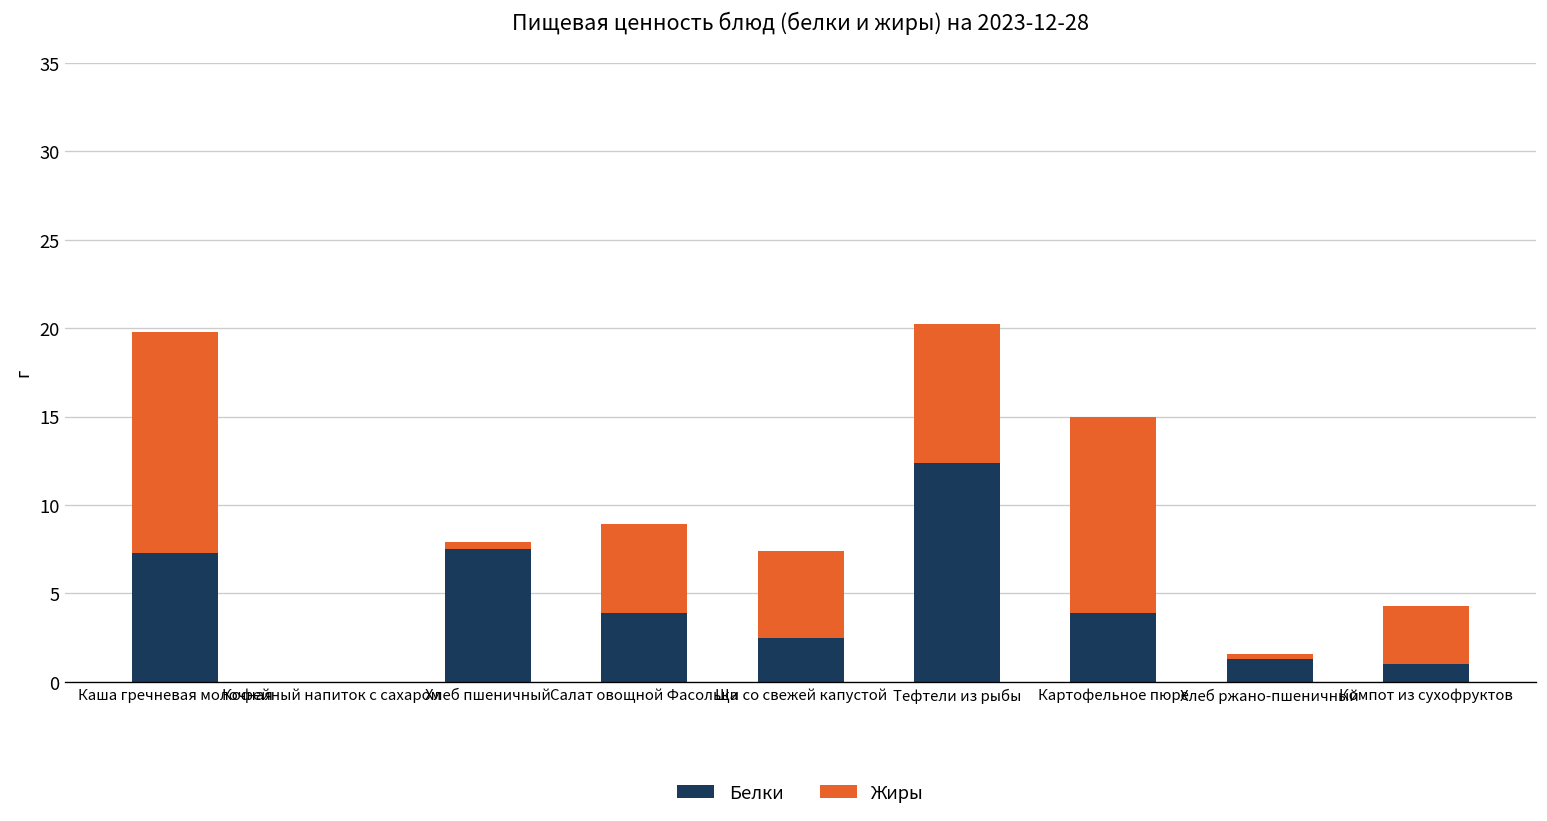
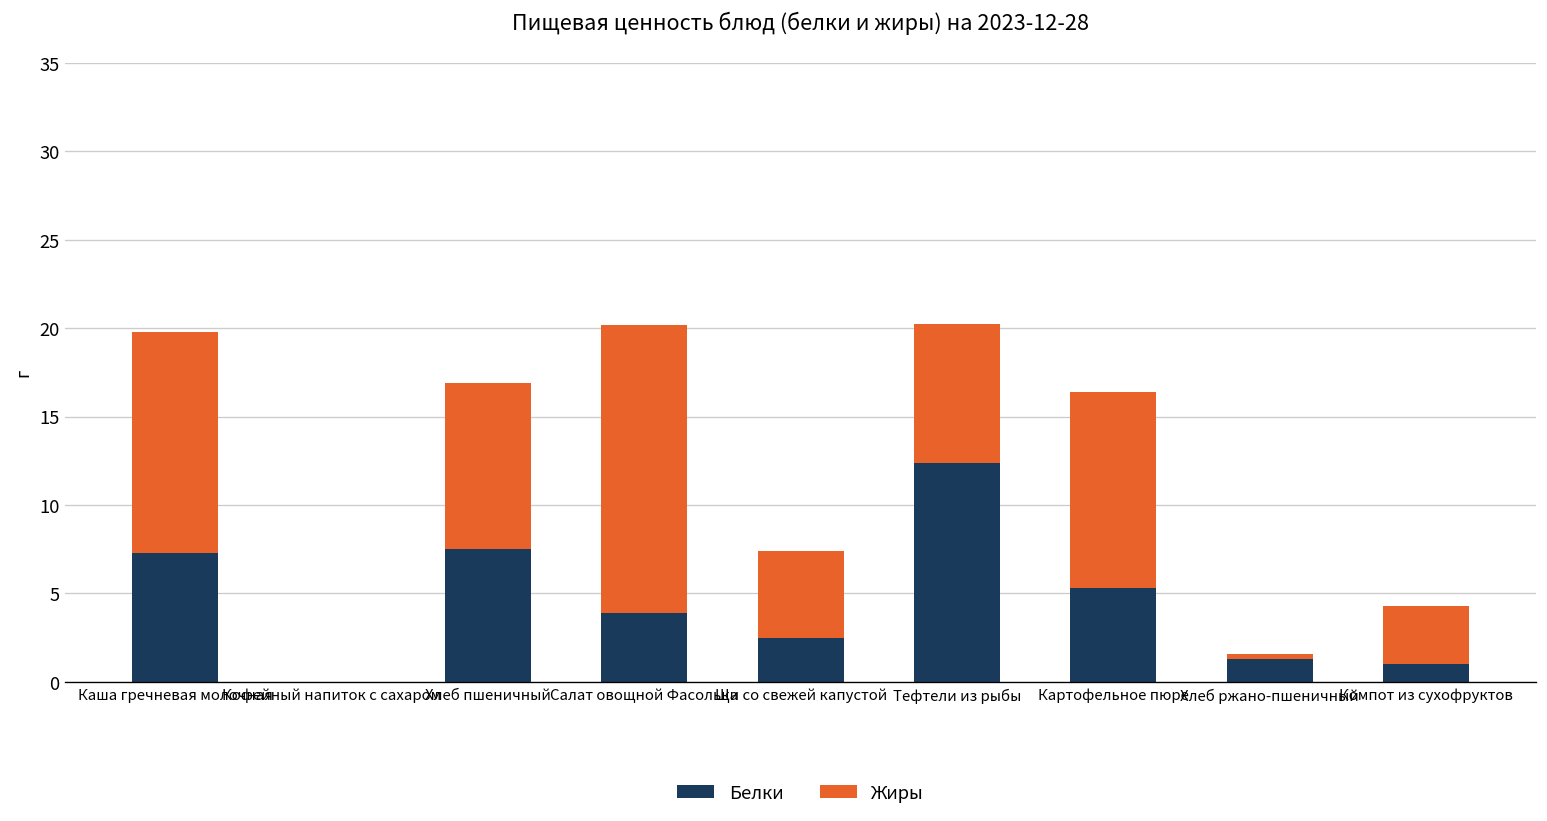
Жиры, Хлеб пшеничный: 0.4 -> 9.4
Жиры, Салат овощной Фасолька: 5.0 -> 16.3
Белки, Картофельное пюре: 3.9 -> 5.3
